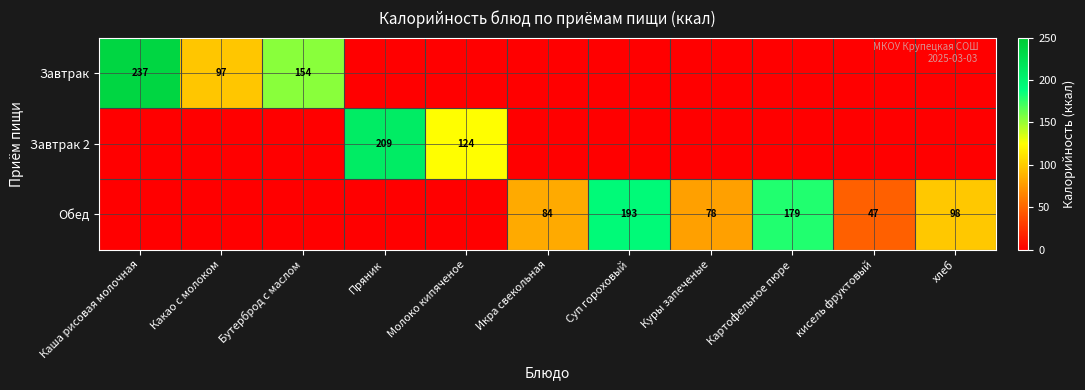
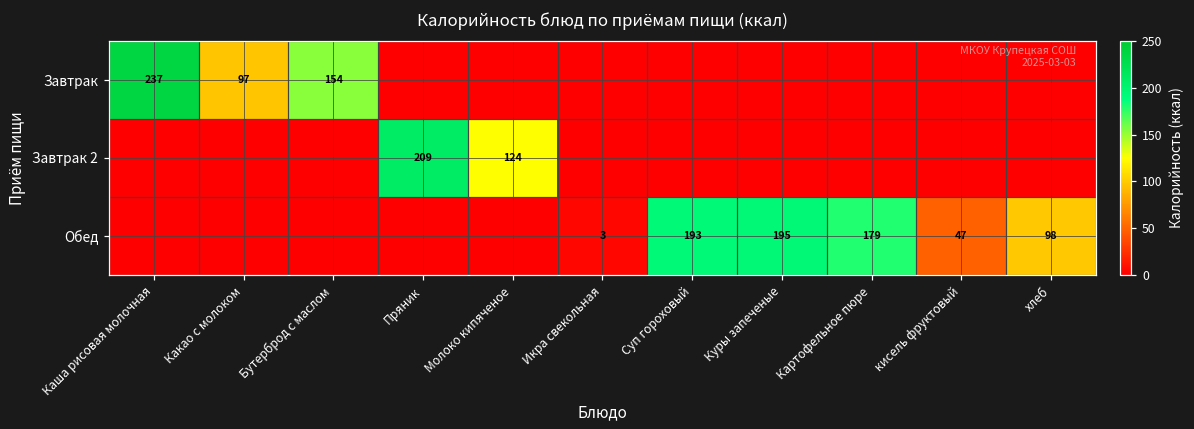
Обед, Икра свекольная: 84 -> 3
Обед, Куры запеченые: 78 -> 195
